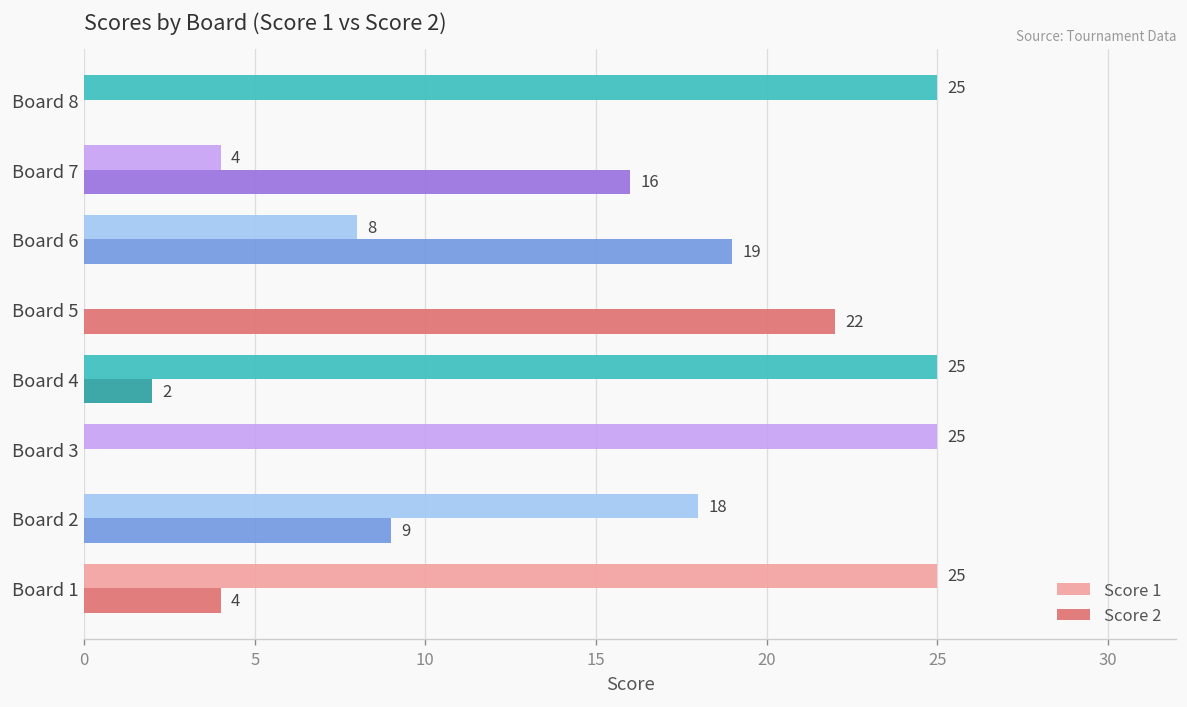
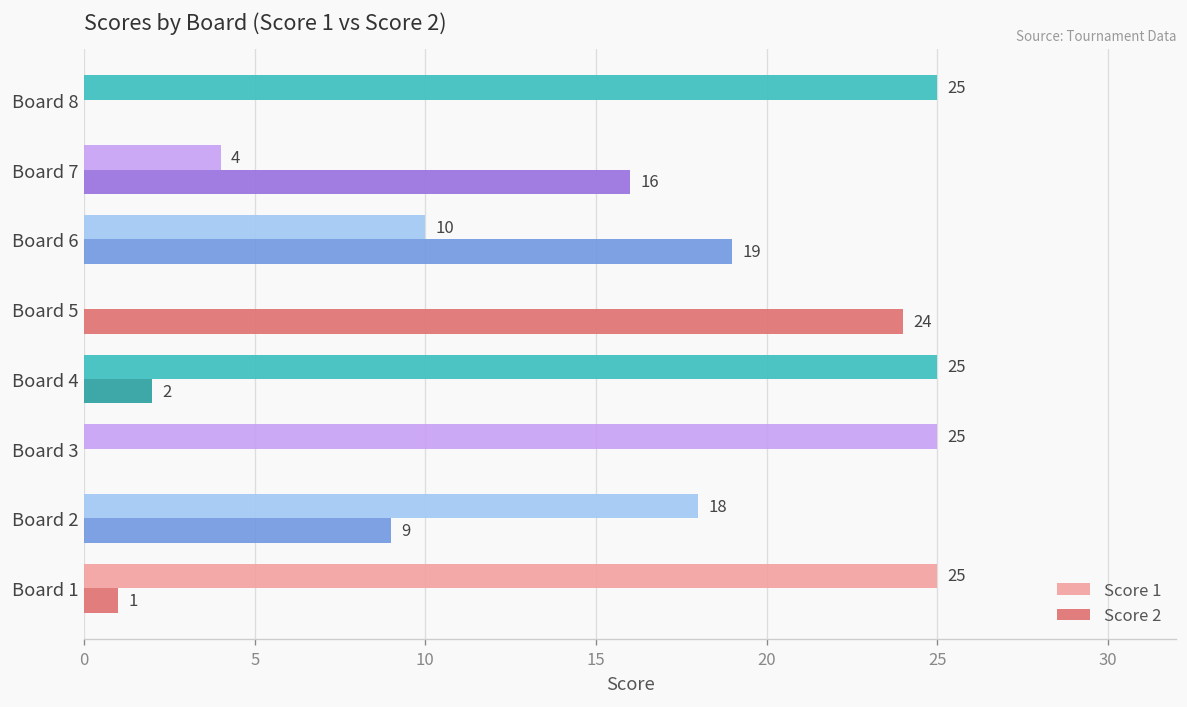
Score 1, Board 6: 8 -> 10
Score 2, Board 5: 22 -> 24
Score 2, Board 1: 4 -> 1
